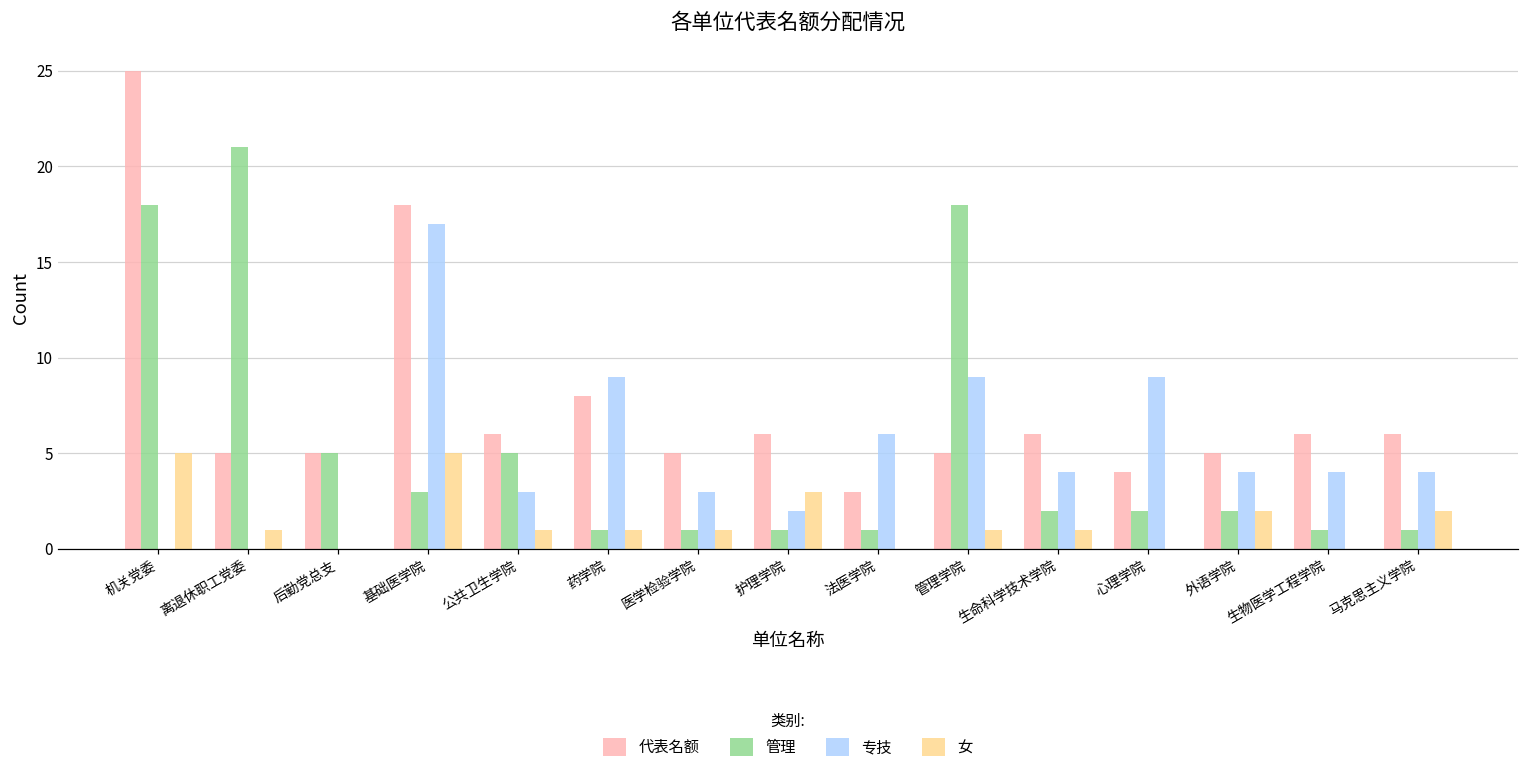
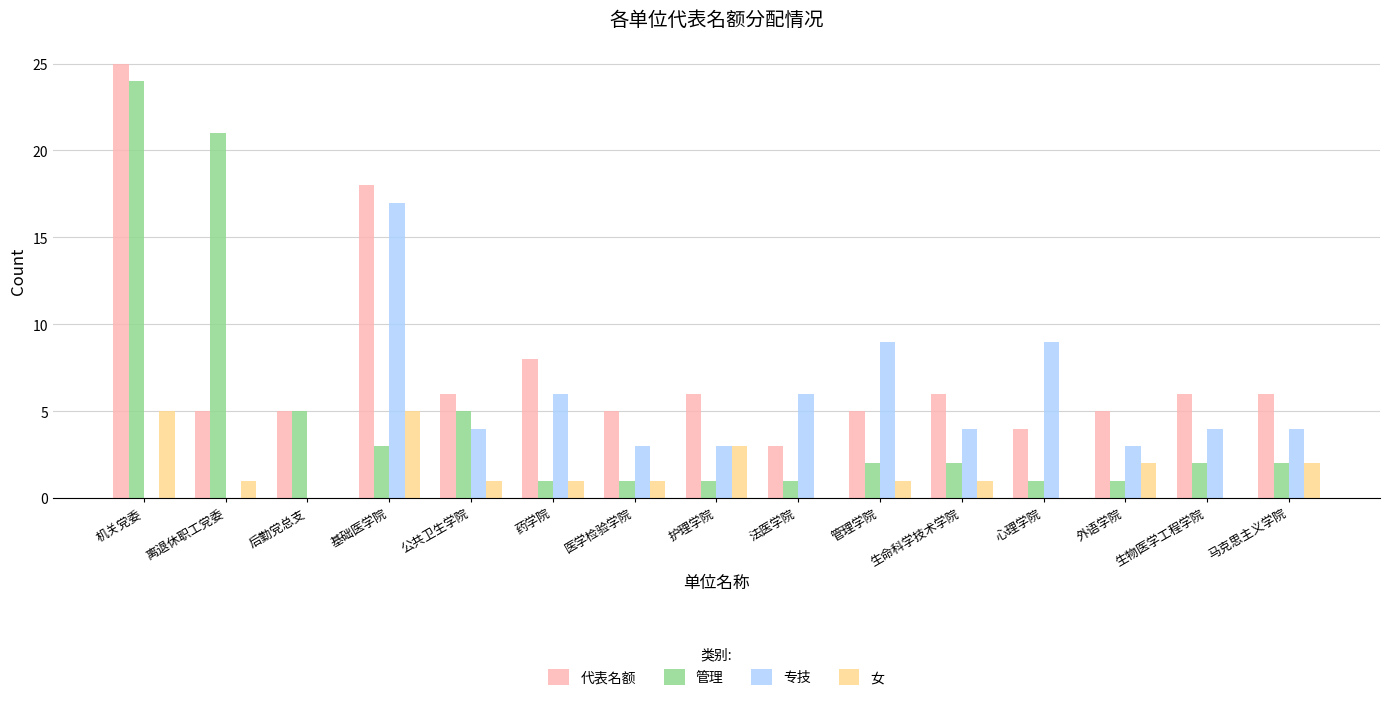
管理, 机关党委: 18 -> 24
专技, 公共卫生学院: 3 -> 4
专技, 药学院: 9 -> 6
专技, 护理学院: 2 -> 3
管理, 管理学院: 18 -> 2
管理, 心理学院: 2 -> 1
管理, 外语学院: 2 -> 1
专技, 外语学院: 4 -> 3
管理, 生物医学工程学院: 1 -> 2
管理, 马克思主义学院: 1 -> 2
